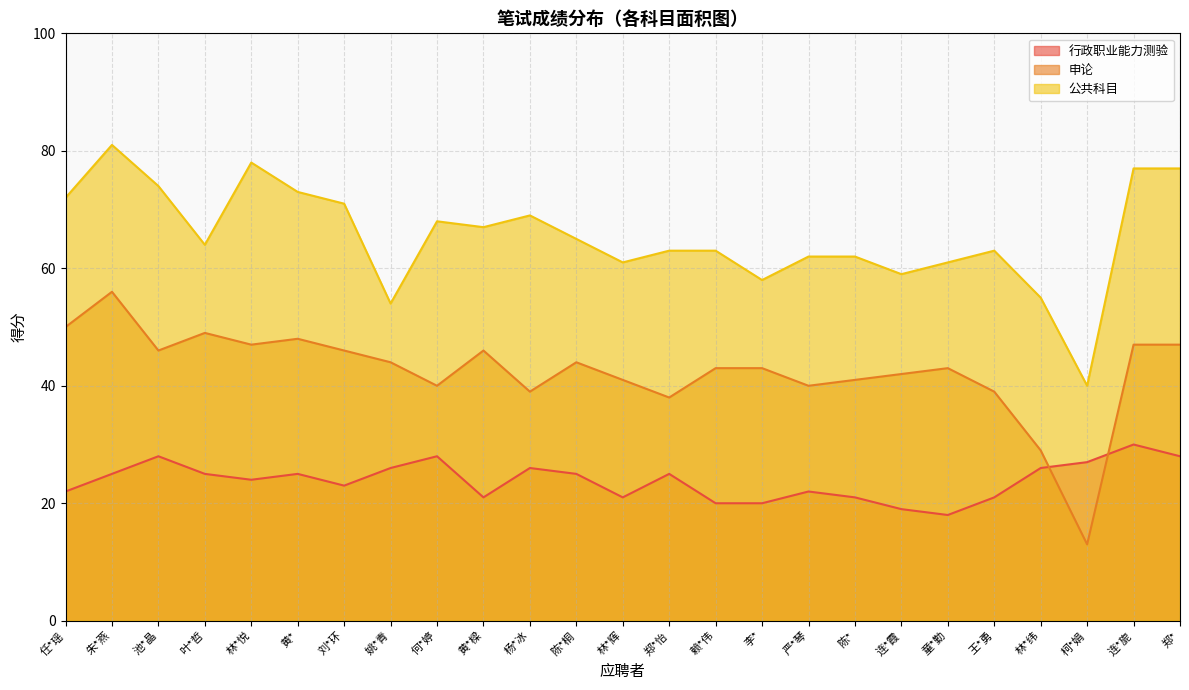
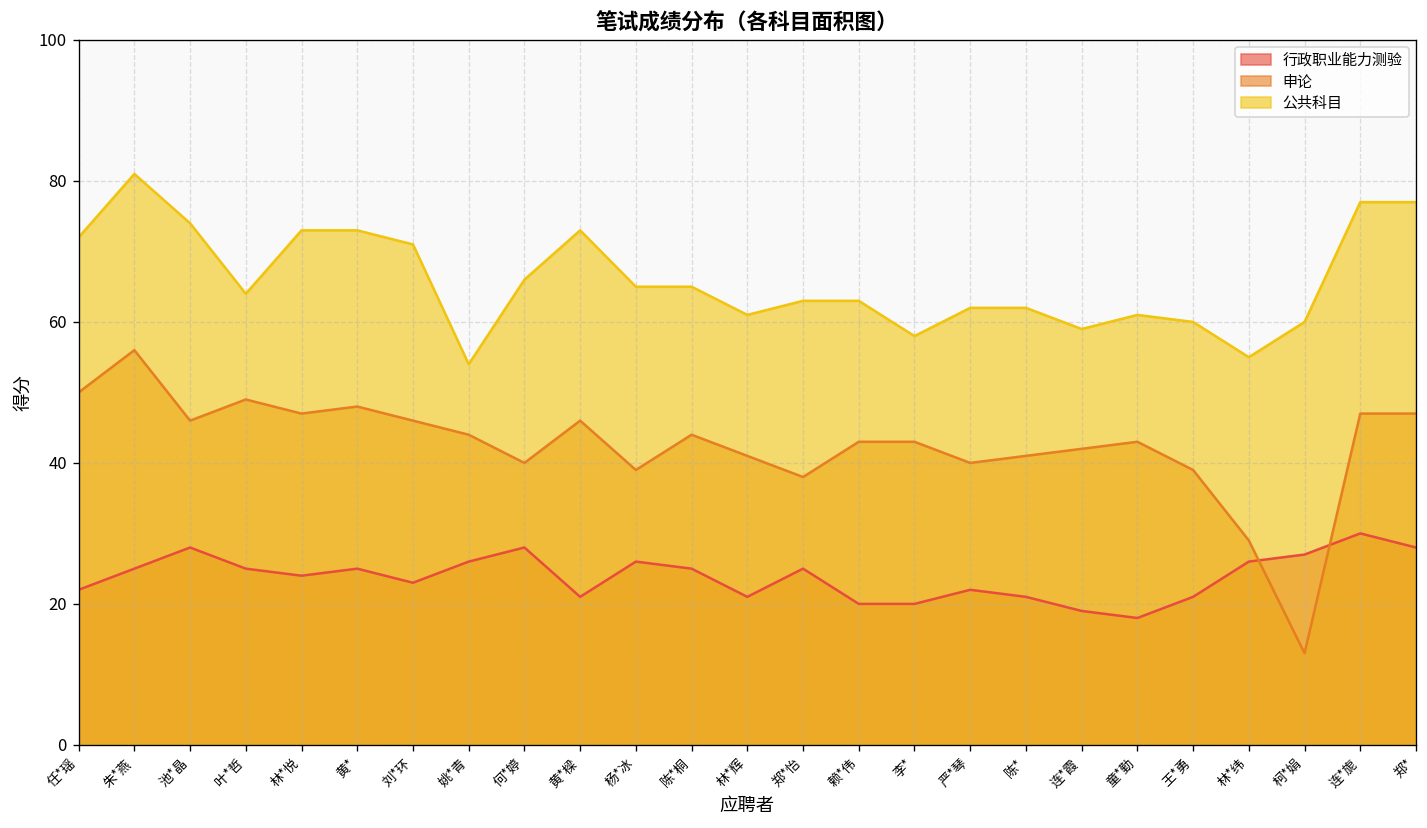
公共科目, 林*悦: 78 -> 73
公共科目, 何*婷: 68 -> 66
公共科目, 黄*樑: 67 -> 73
公共科目, 杨*冰: 69 -> 65
公共科目, 王*勇: 63 -> 60
公共科目, 柯*娟: 40 -> 60
